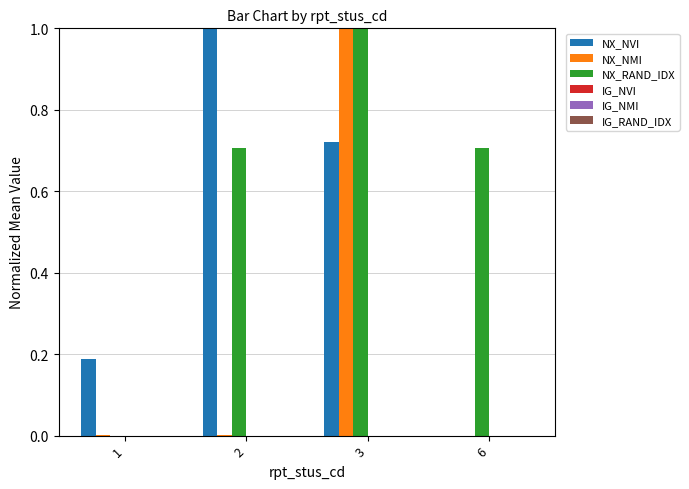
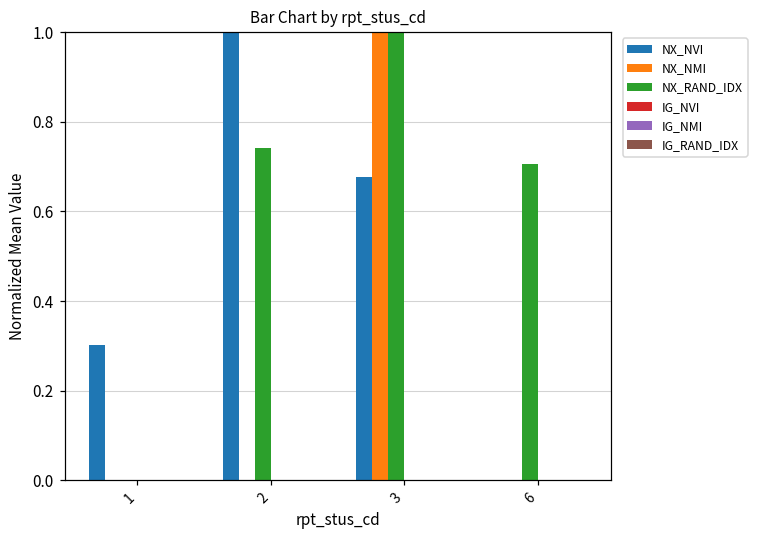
NX_NVI, 1: 0.19 -> 0.30
NX_RAND_IDX, 2: 0.71 -> 0.74
NX_NVI, 3: 0.72 -> 0.68
